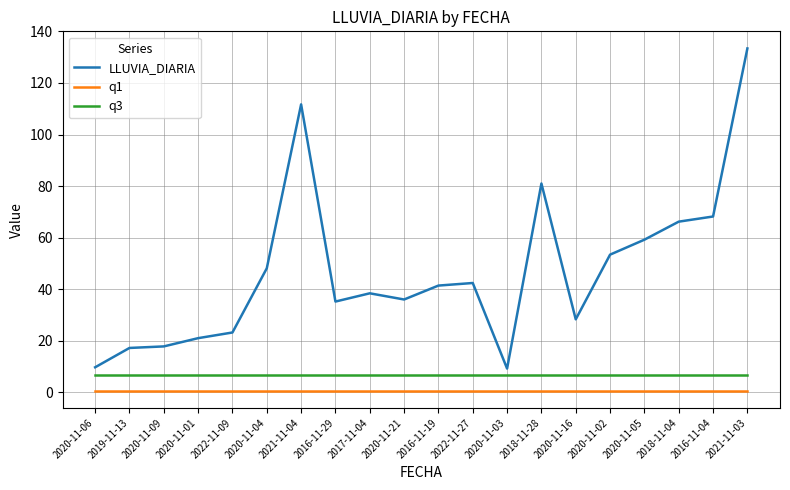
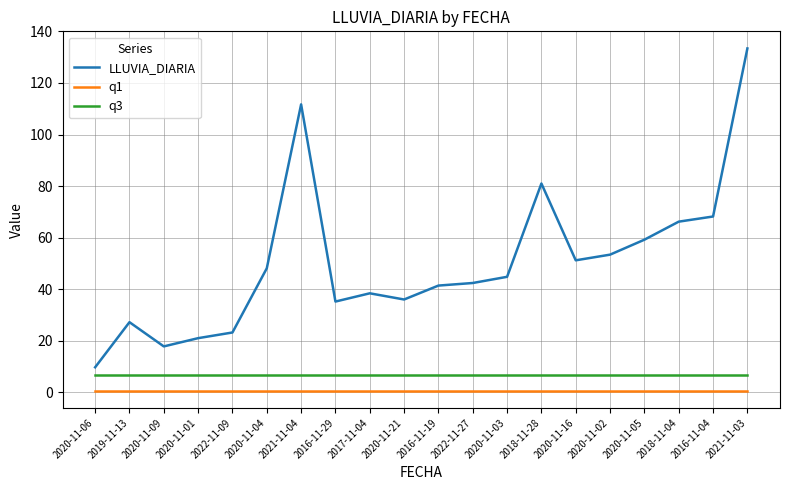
LLUVIA_DIARIA, 2019-11-13: 17 -> 27
LLUVIA_DIARIA, 2020-11-03: 9 -> 45
LLUVIA_DIARIA, 2020-11-16: 28 -> 51
